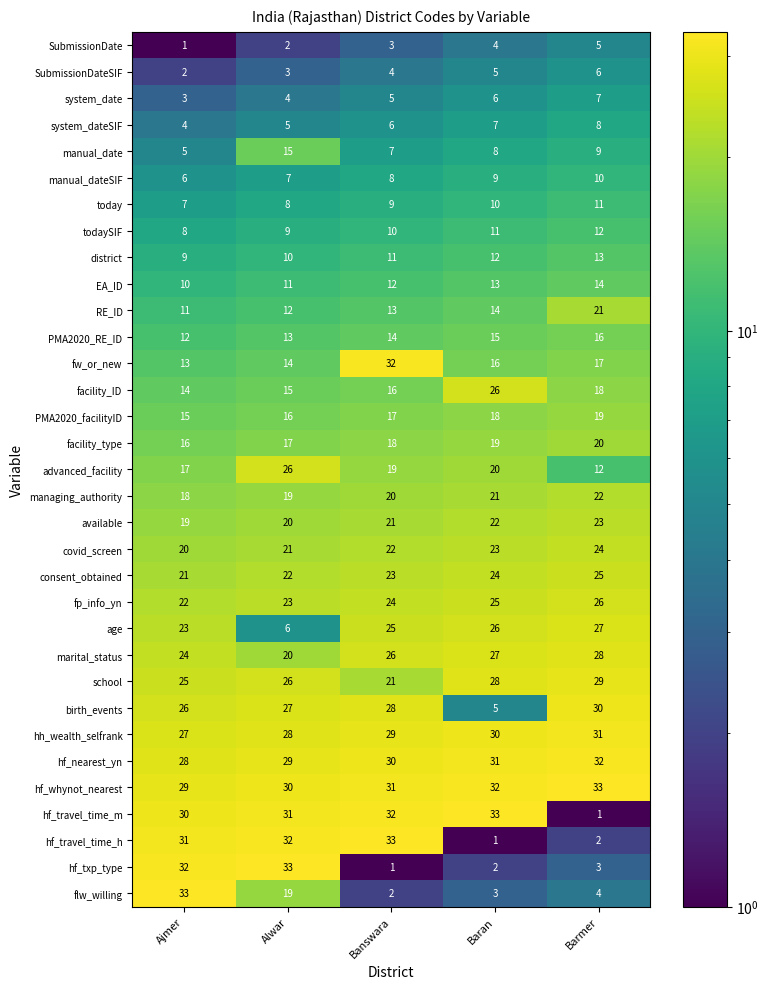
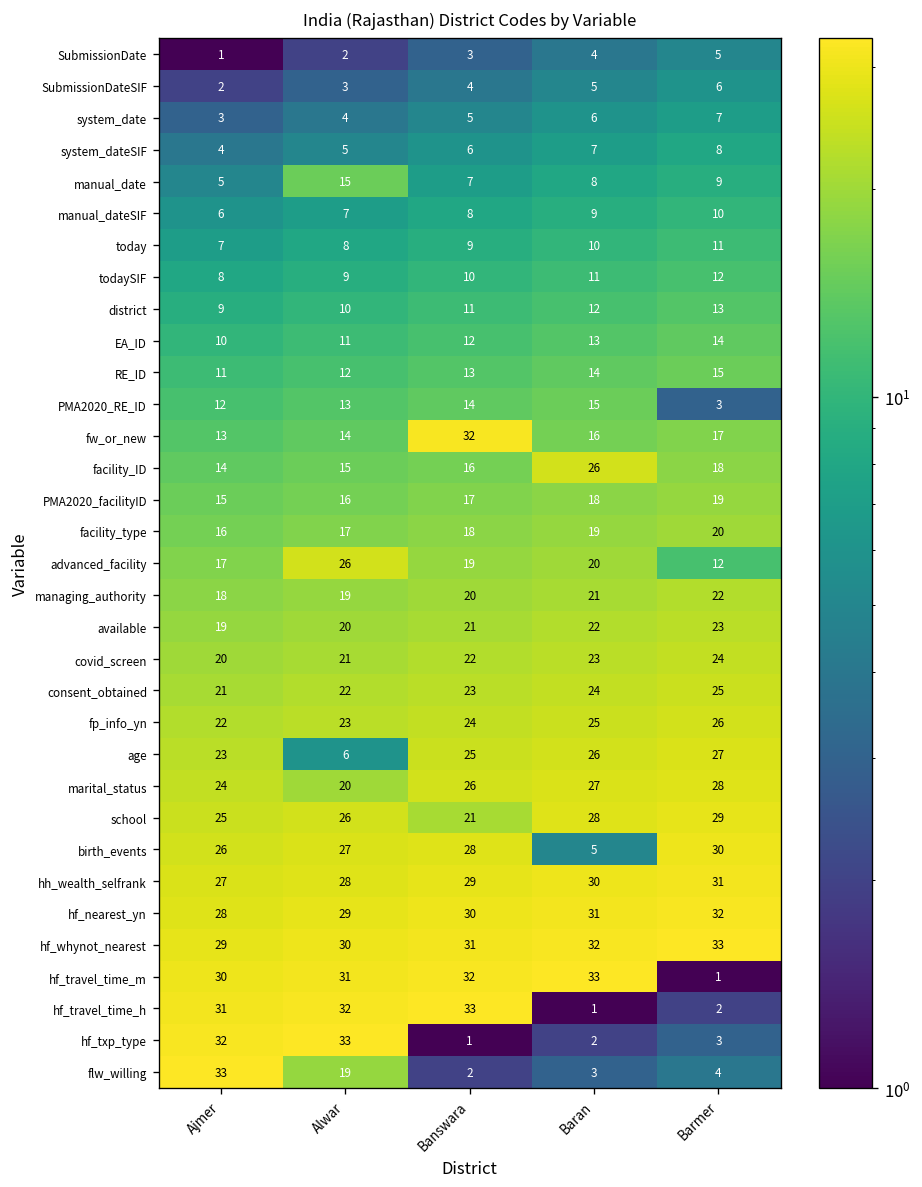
RE_ID, Barmer: 21 -> 15
PMA2020_RE_ID, Barmer: 16 -> 3
